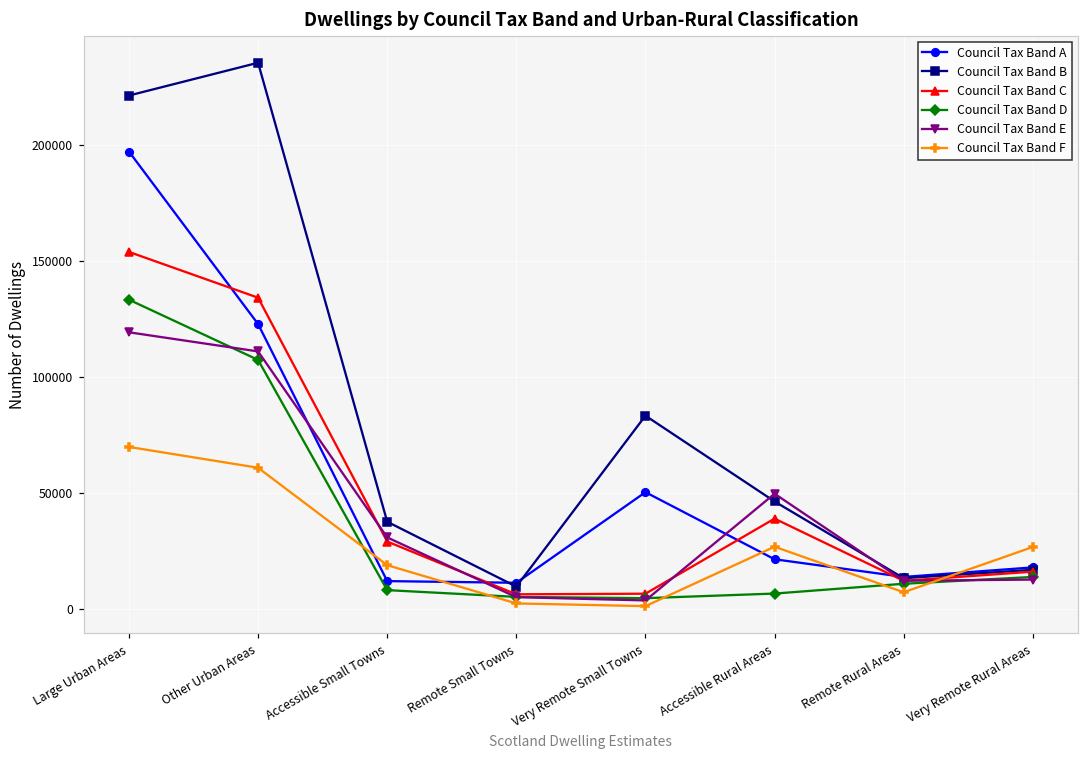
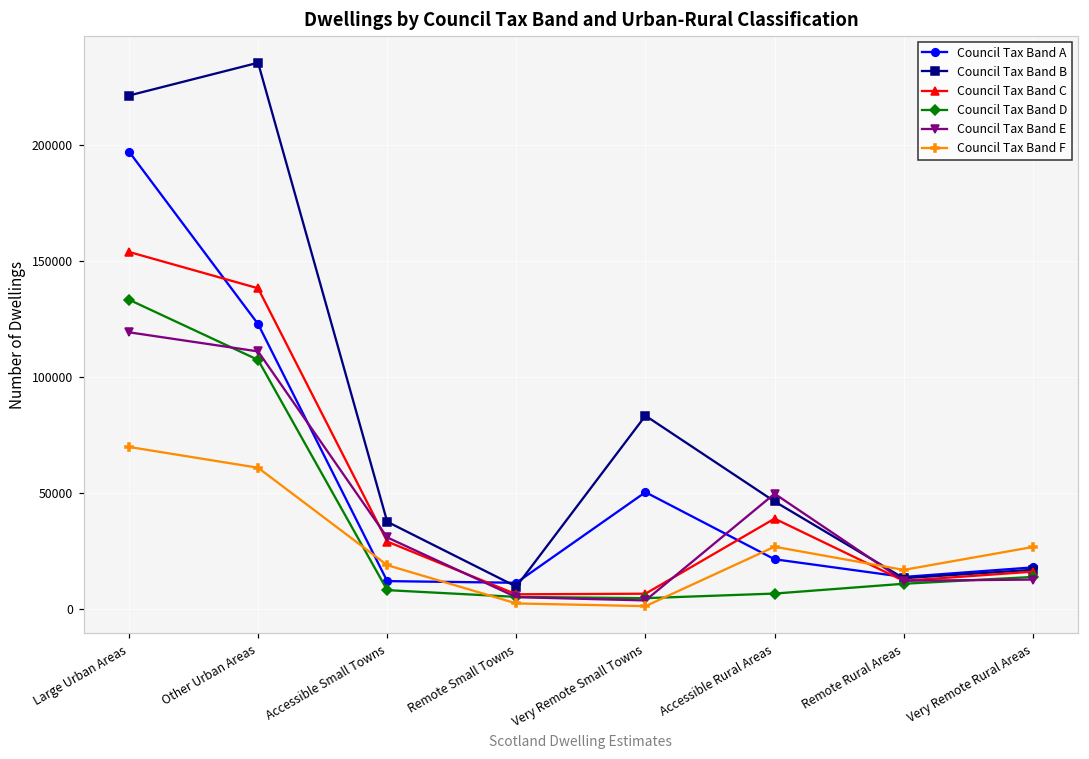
Council Tax Band C, Other Urban Areas: 134000 -> 138000
Council Tax Band F, Remote Rural Areas: 7000 -> 17000
